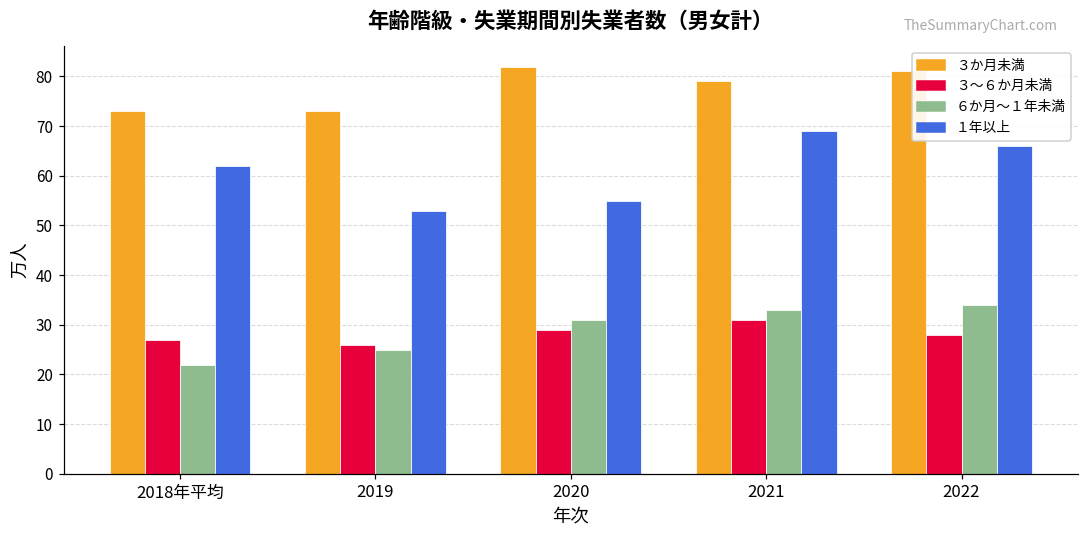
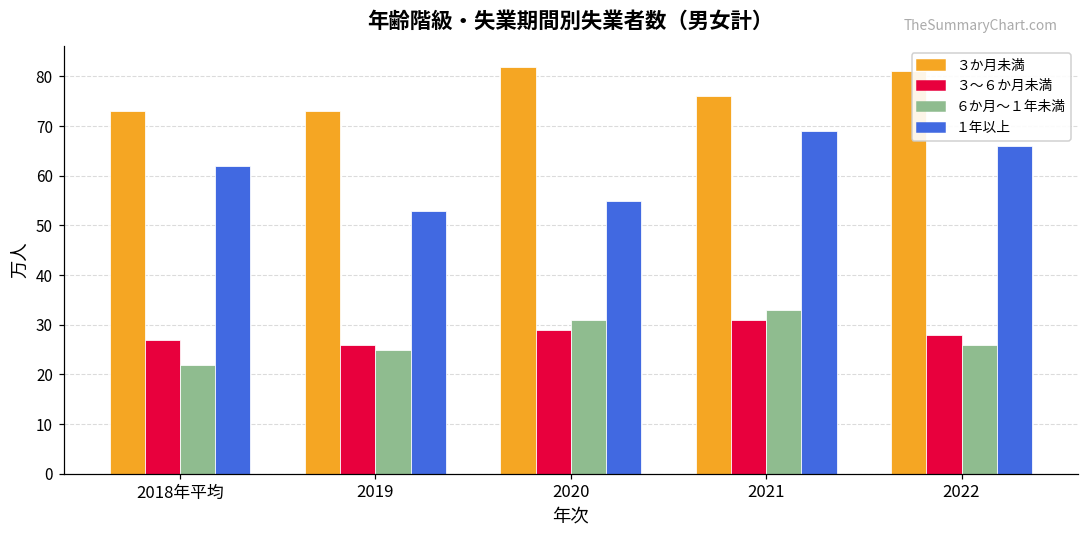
３か月未満, 2021: 79 -> 76
６か月～１年未満, 2022: 34 -> 26
